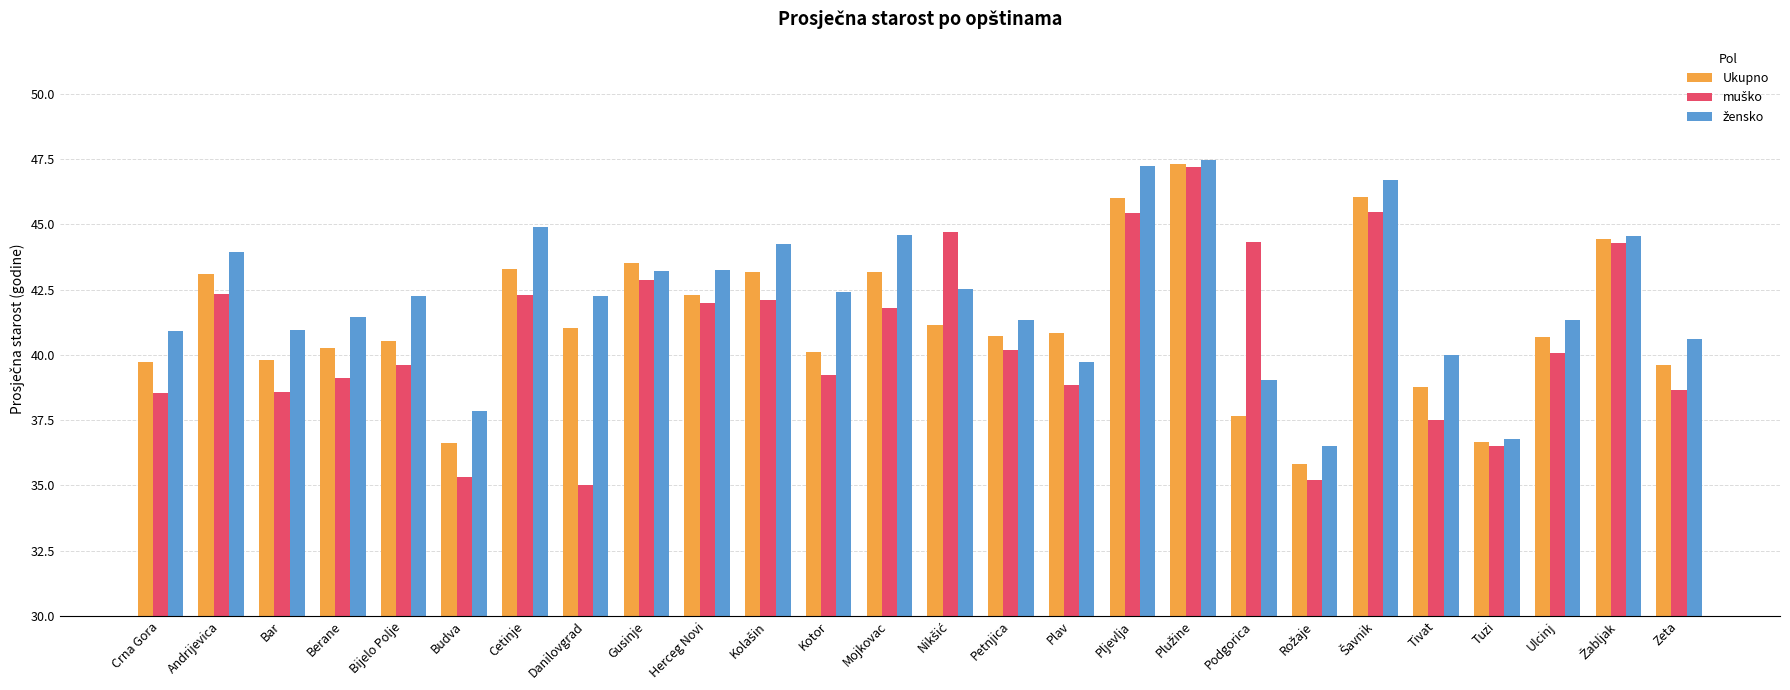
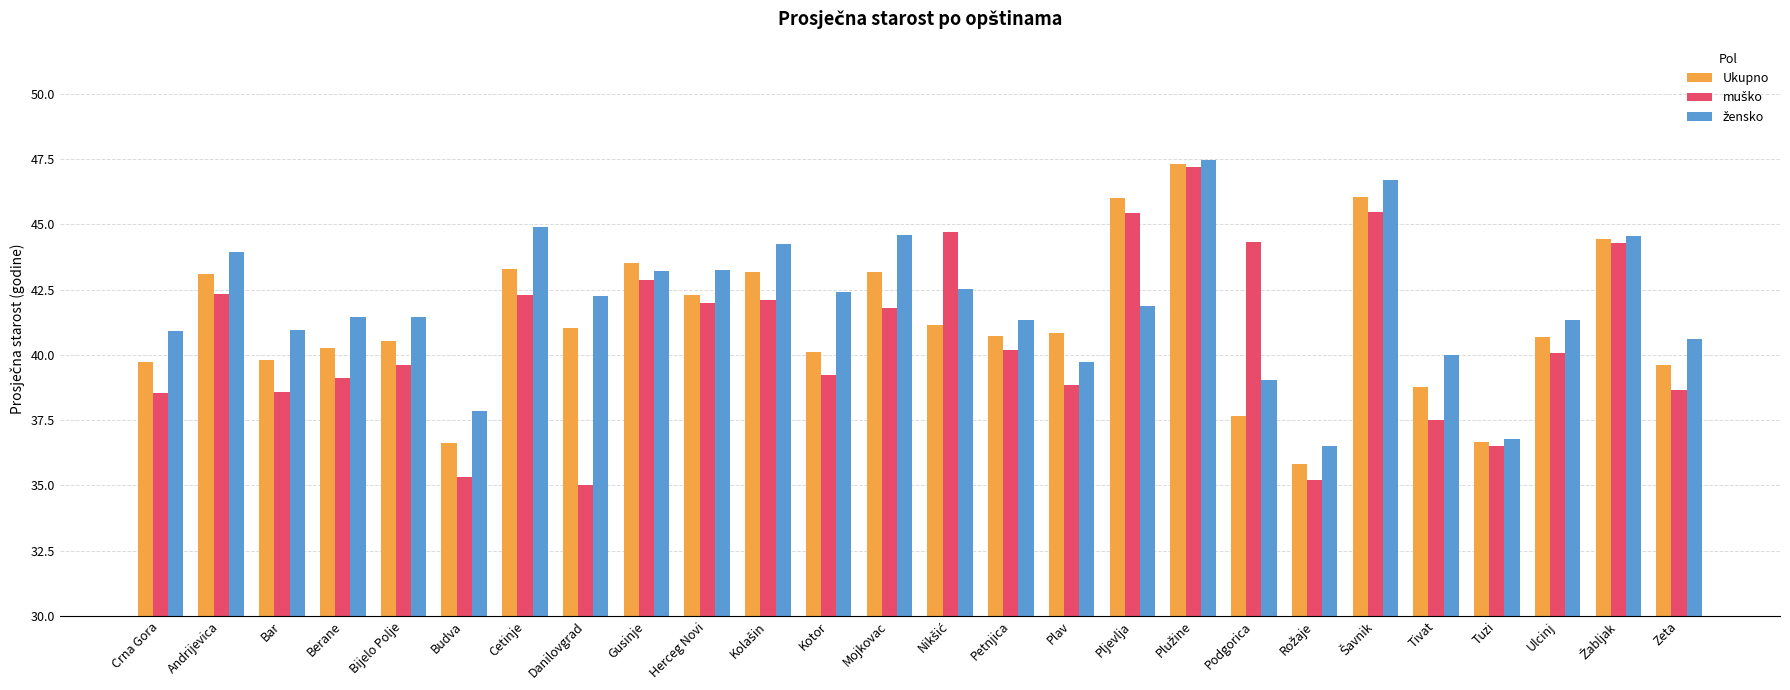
žensko, Bijelo Polje: 42.3 -> 41.5
žensko, Pljevlja: 47.3 -> 41.9
